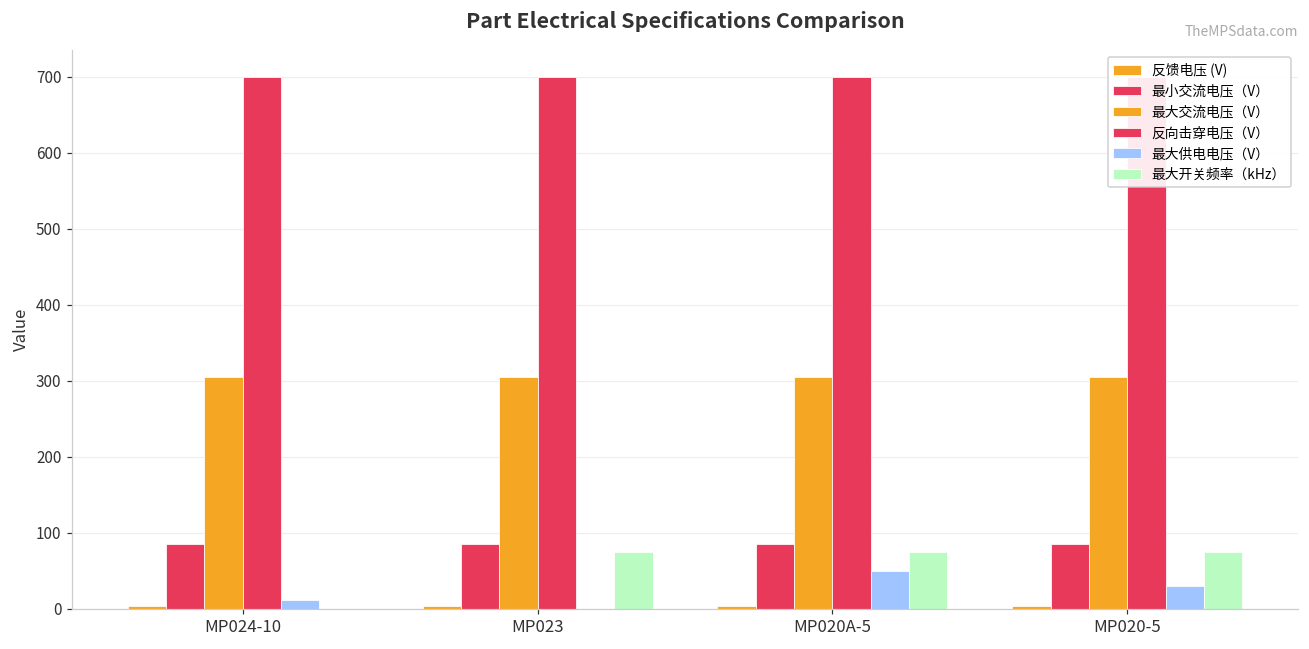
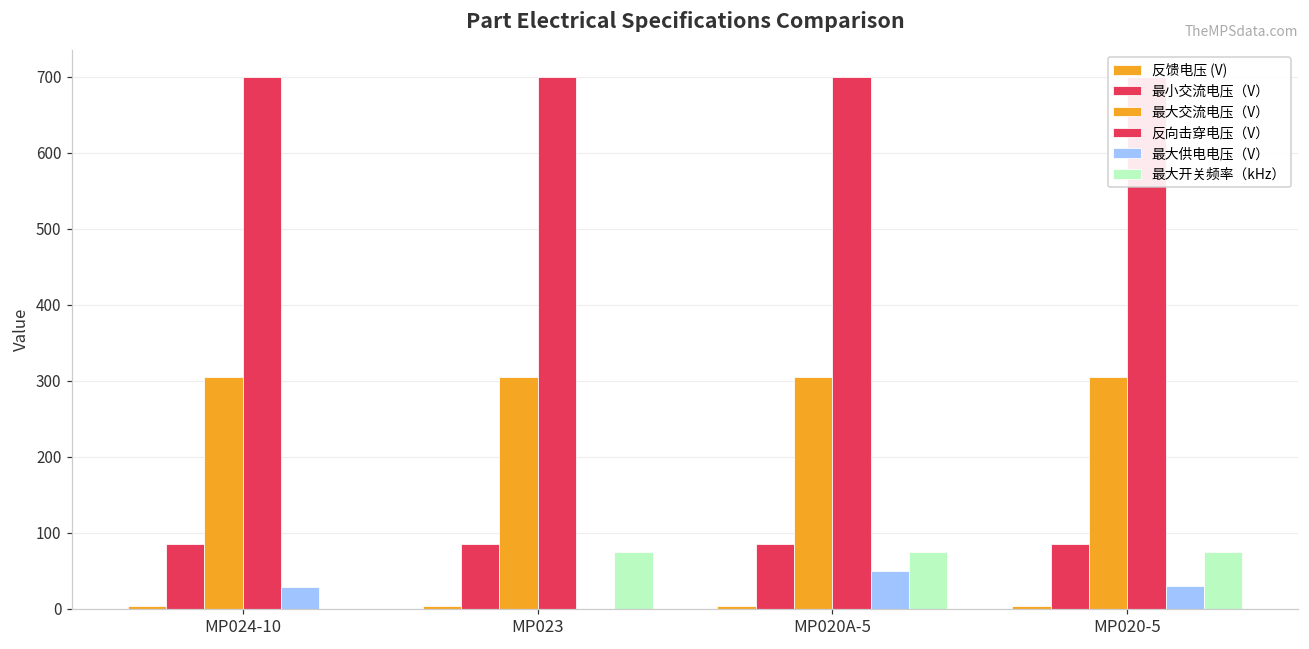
最大供电电压（V）, MP024-10: 10 -> 30
